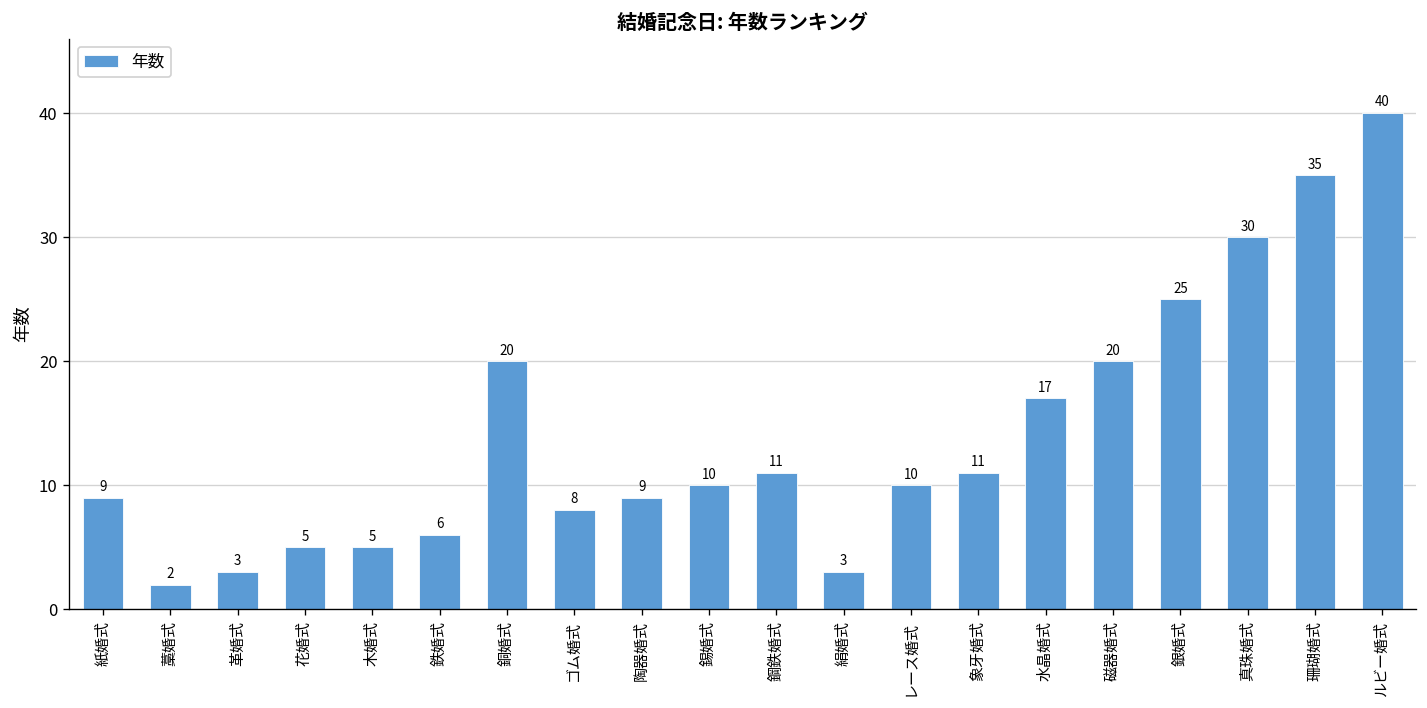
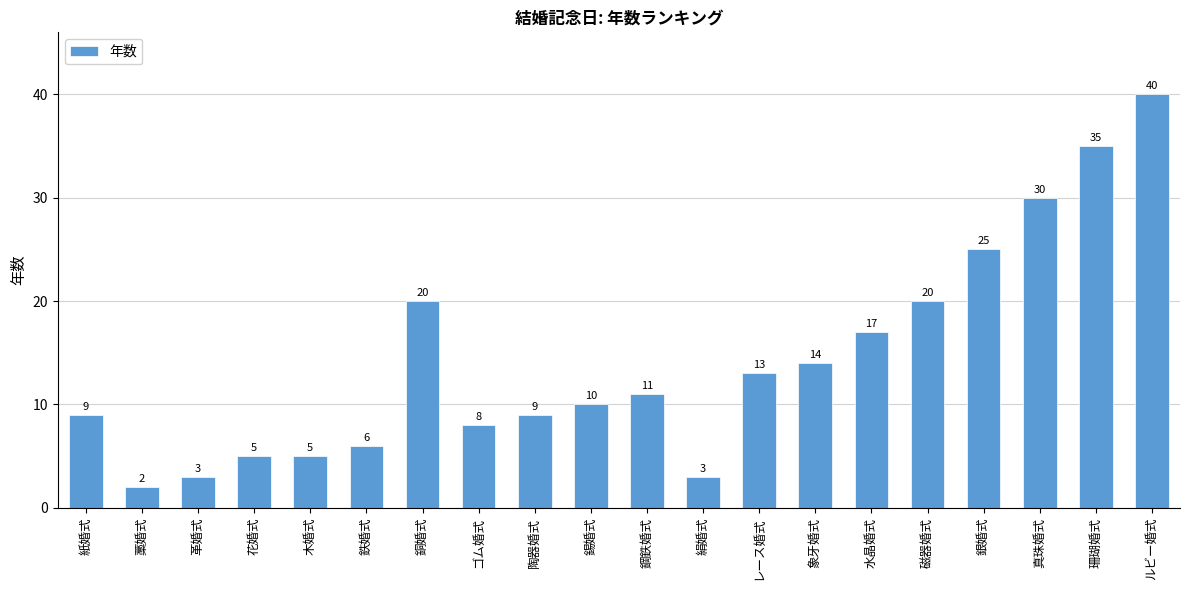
レース婚式: 10 -> 13
象牙婚式: 11 -> 14
